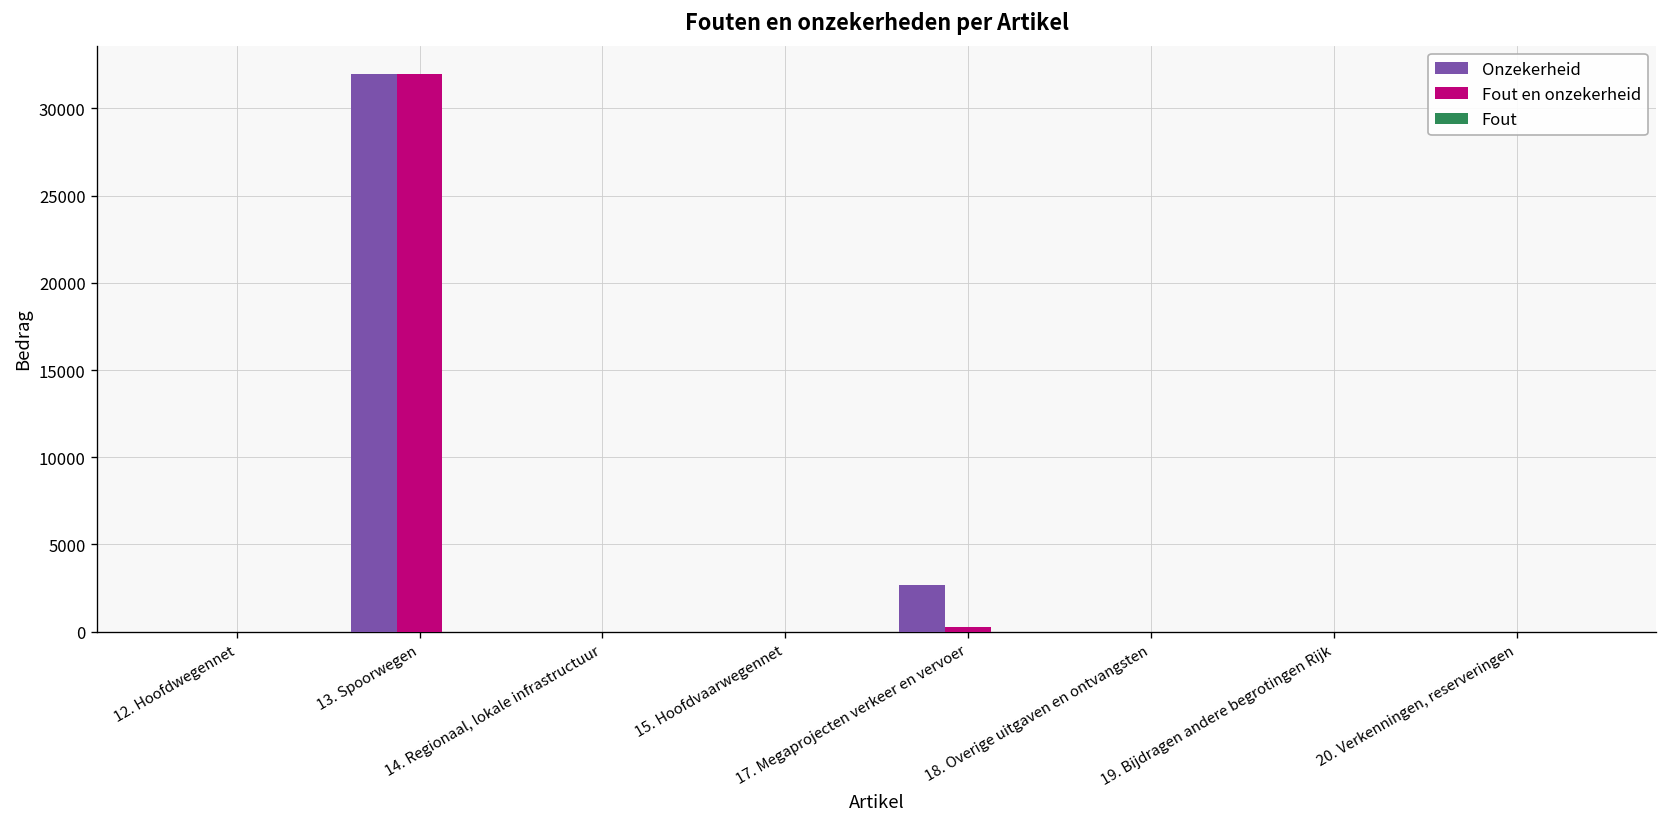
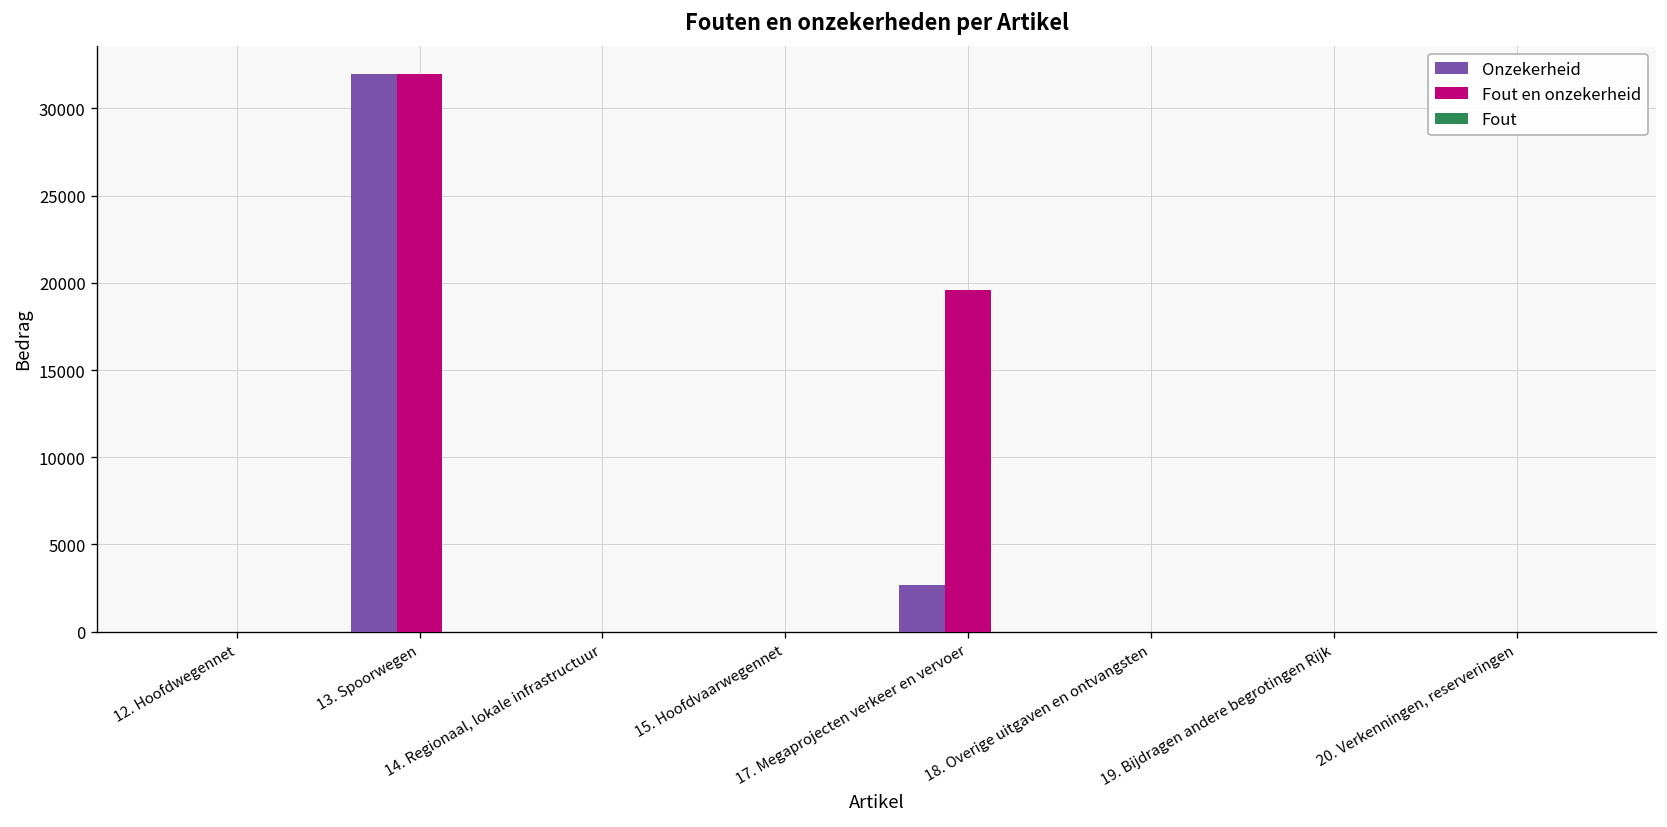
Fout en onzekerheid, 17. Megaprojecten verkeer en vervoer: 300 -> 19600
